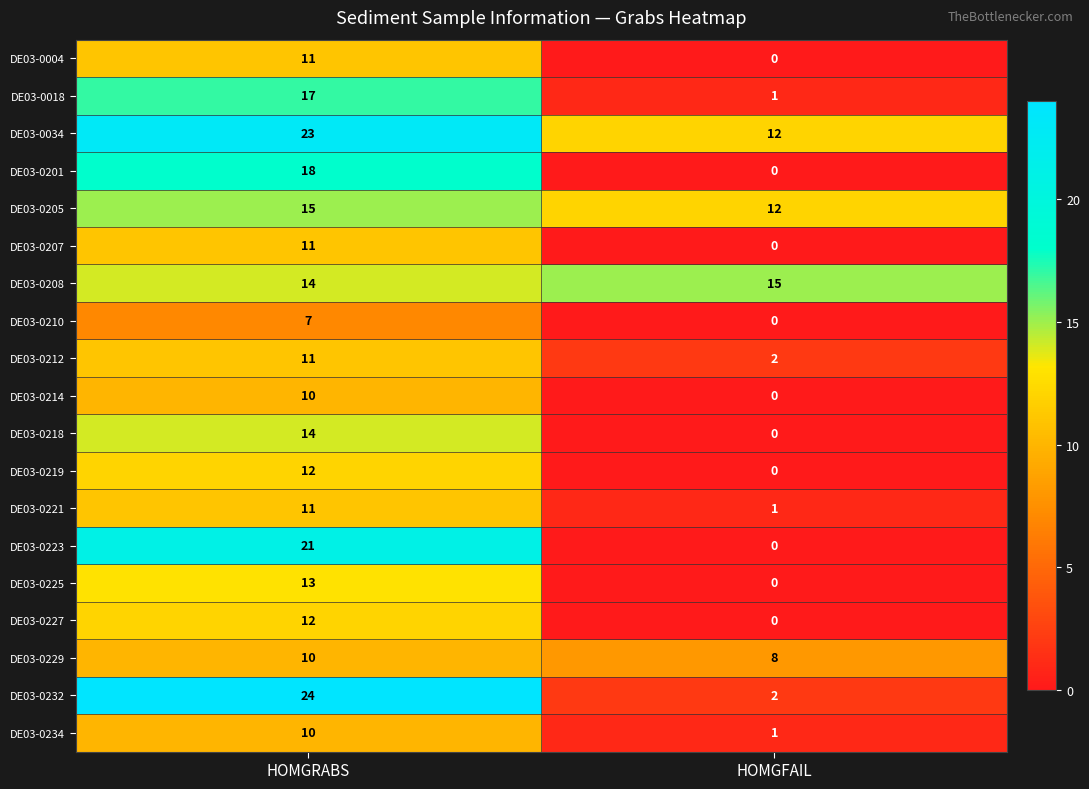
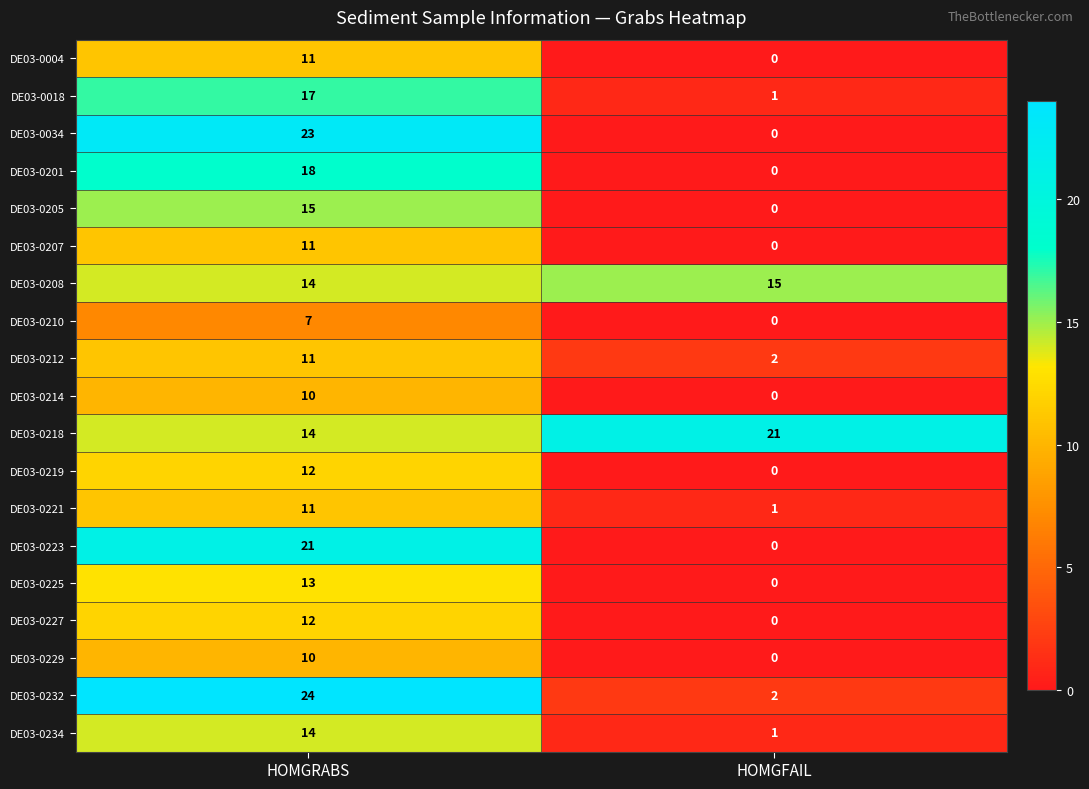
DE03-0034, HOMGFAIL: 12 -> 0
DE03-0205, HOMGFAIL: 12 -> 0
DE03-0218, HOMGFAIL: 0 -> 21
DE03-0229, HOMGFAIL: 8 -> 0
DE03-0234, HOMGRABS: 10 -> 14
